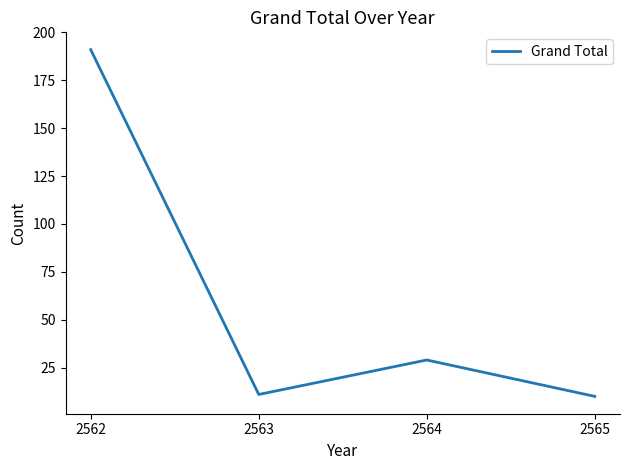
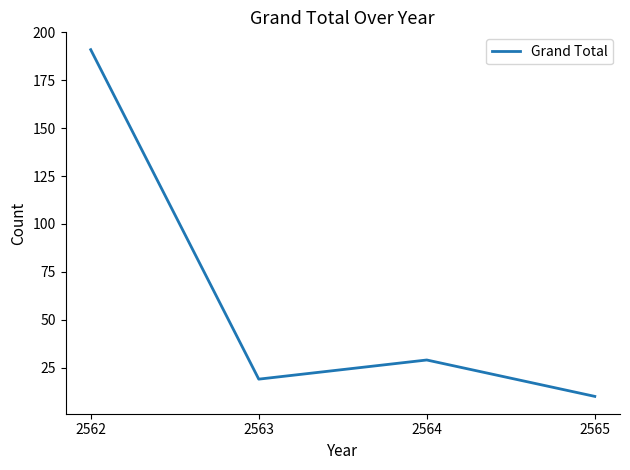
2563: 11 -> 19
